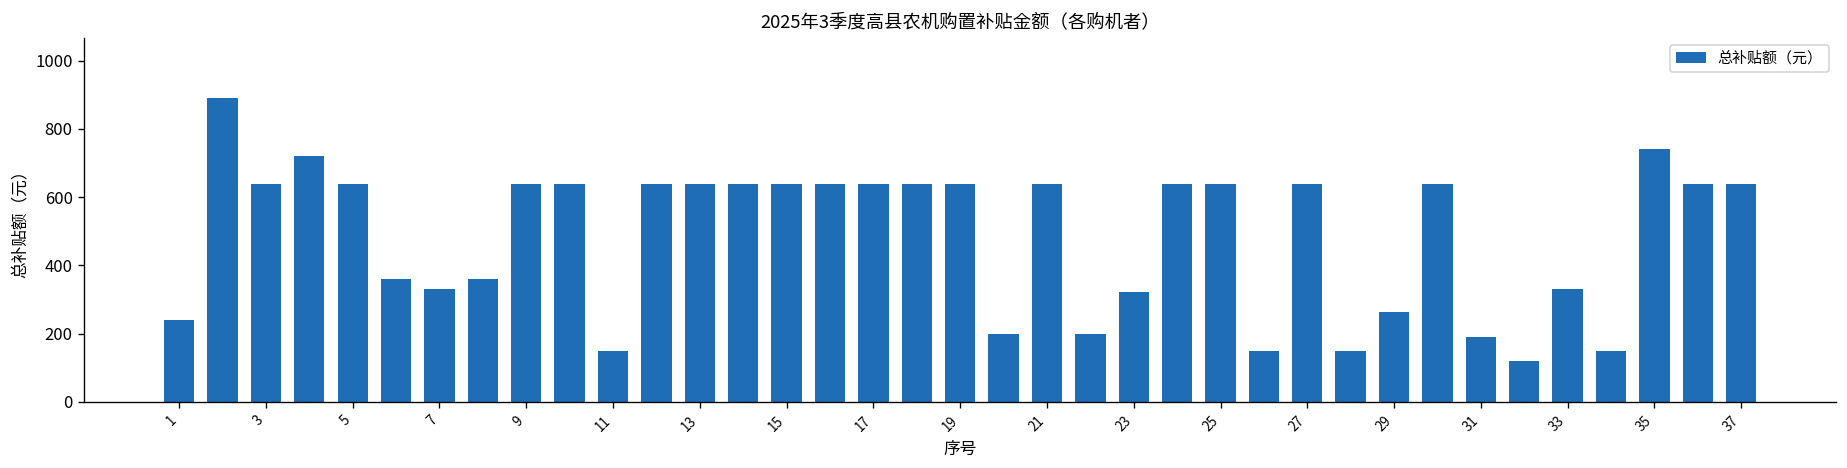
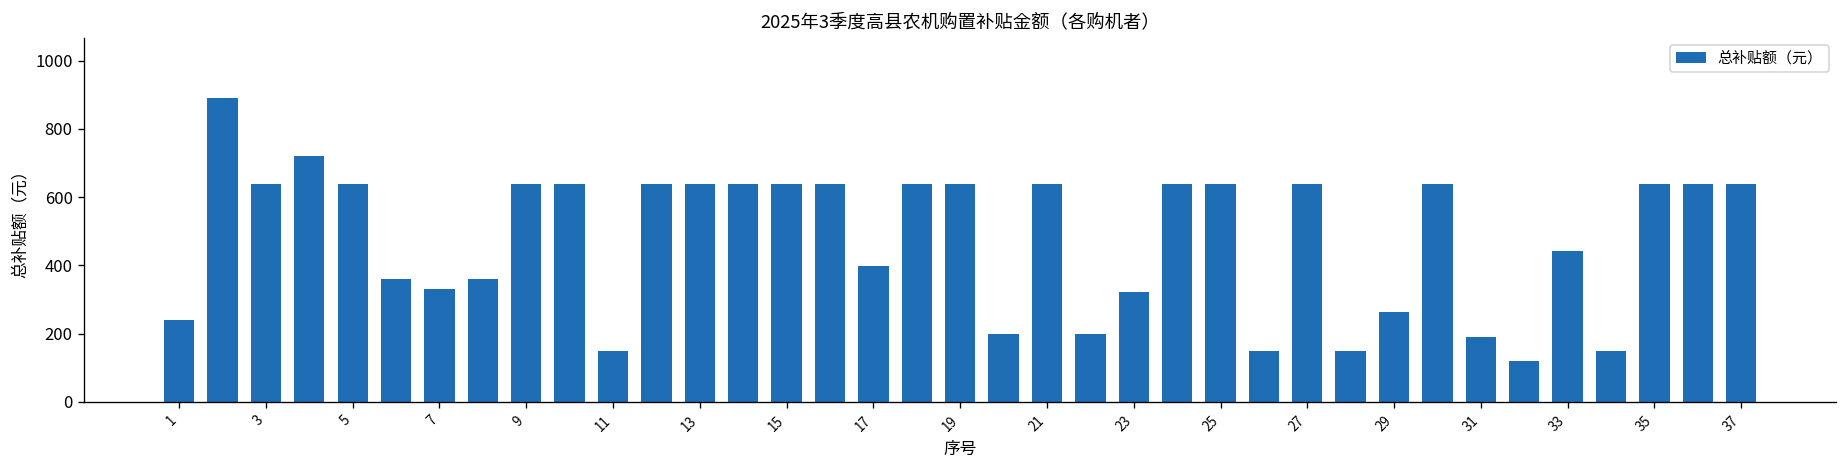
17: 640 -> 400
33: 330 -> 440
35: 740 -> 640
